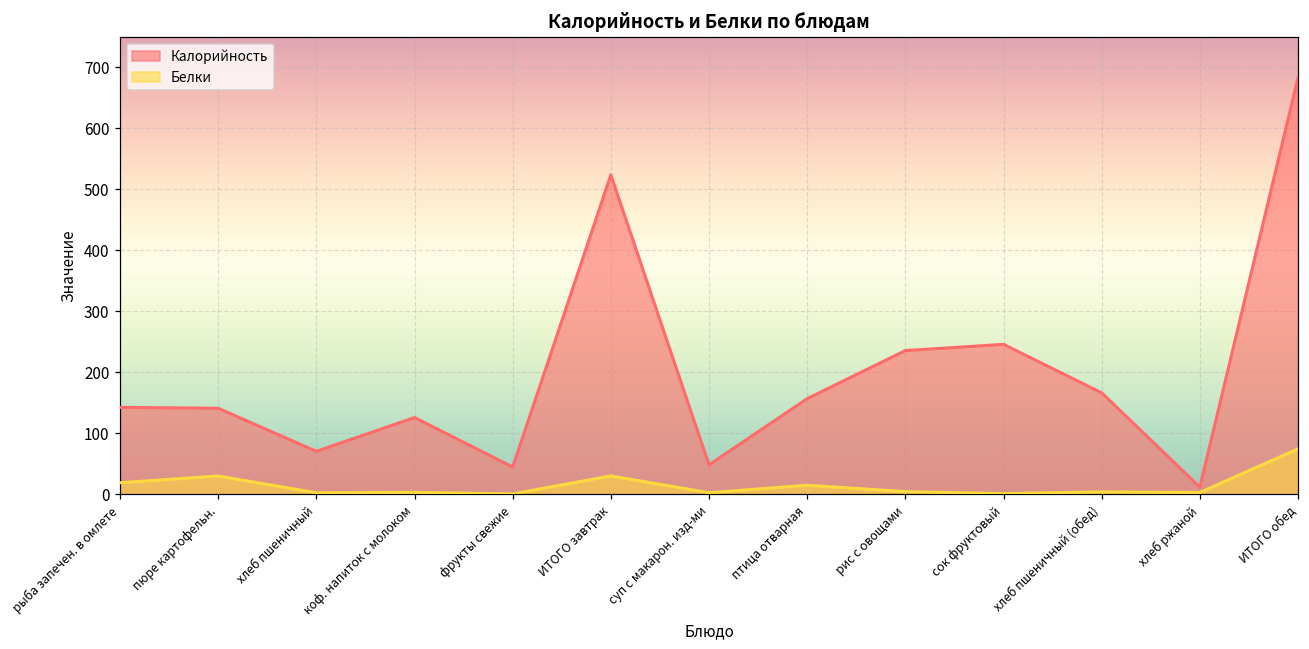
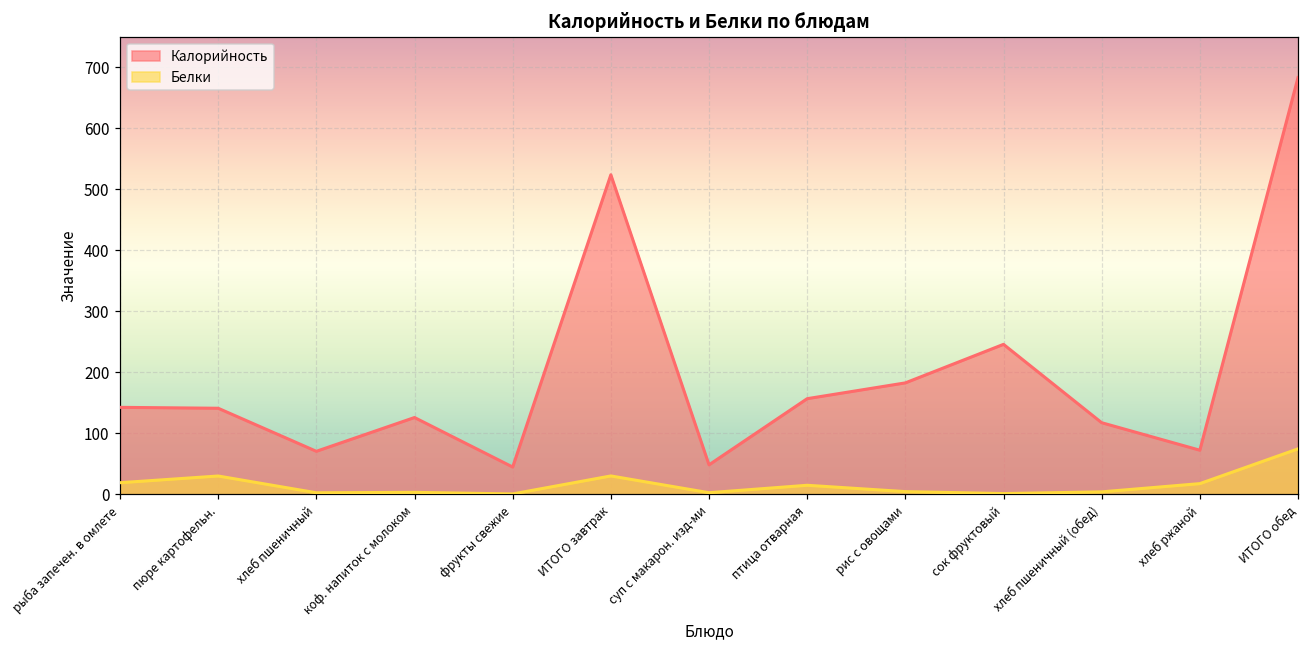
Калорийность, рис с овощами: 240 -> 180
Калорийность, хлеб пшеничный (обед): 170 -> 120
Калорийность, хлеб ржаной: 10 -> 70
Белки, хлеб ржаной: 0 -> 20
